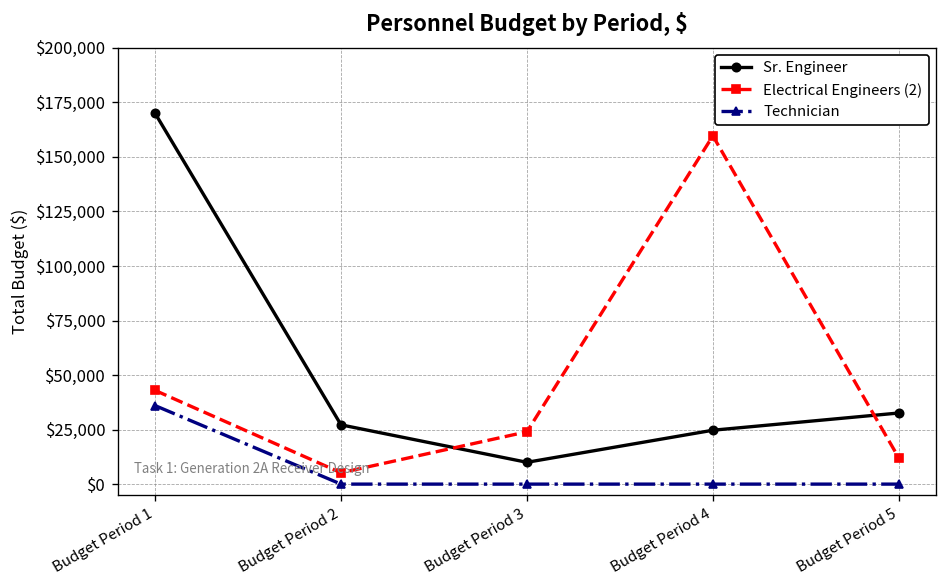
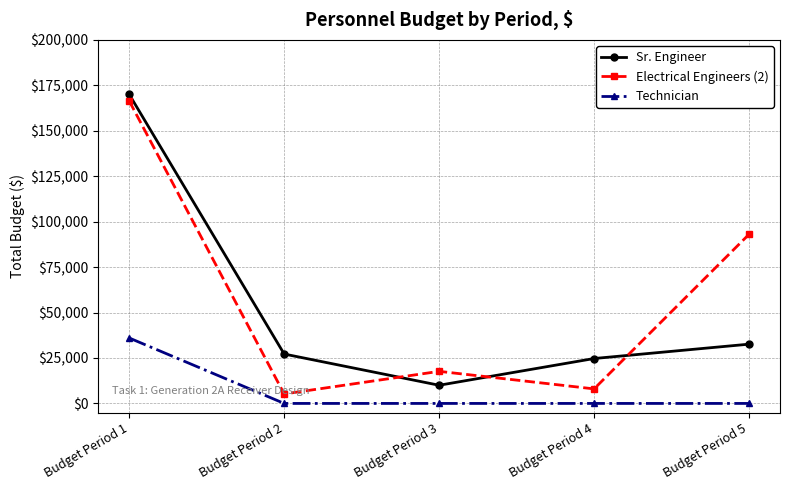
Electrical Engineers (2), Budget Period 1: $43,000 -> $166,000
Electrical Engineers (2), Budget Period 3: $24,000 -> $18,000
Electrical Engineers (2), Budget Period 4: $160,000 -> $8,000
Electrical Engineers (2), Budget Period 5: $12,000 -> $93,000
